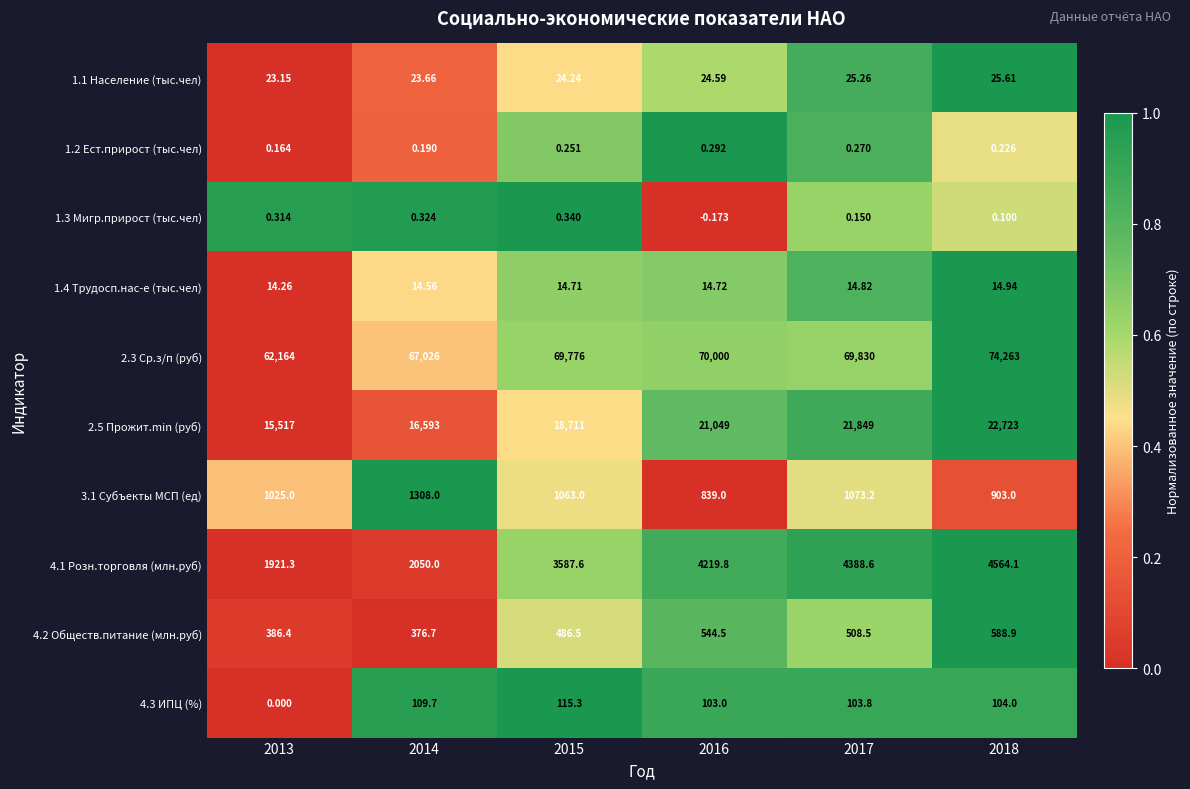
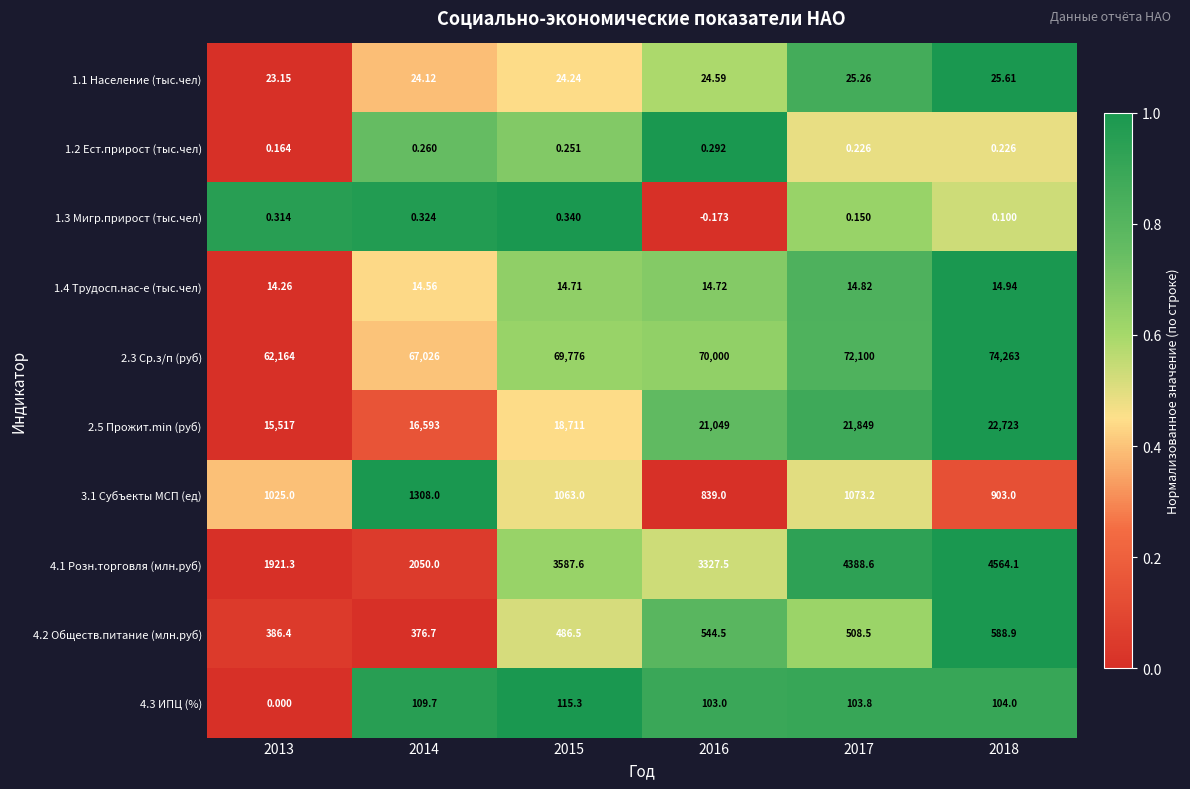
1.1 Население (тыс.чел), 2014: 23.66 -> 24.12
1.2 Ест.прирост (тыс.чел), 2014: 0.190 -> 0.260
1.2 Ест.прирост (тыс.чел), 2017: 0.270 -> 0.226
2.3 Ср.з/п (руб), 2017: 69,830 -> 72,100
4.1 Розн.торговля (млн.руб), 2016: 4219.8 -> 3327.5
